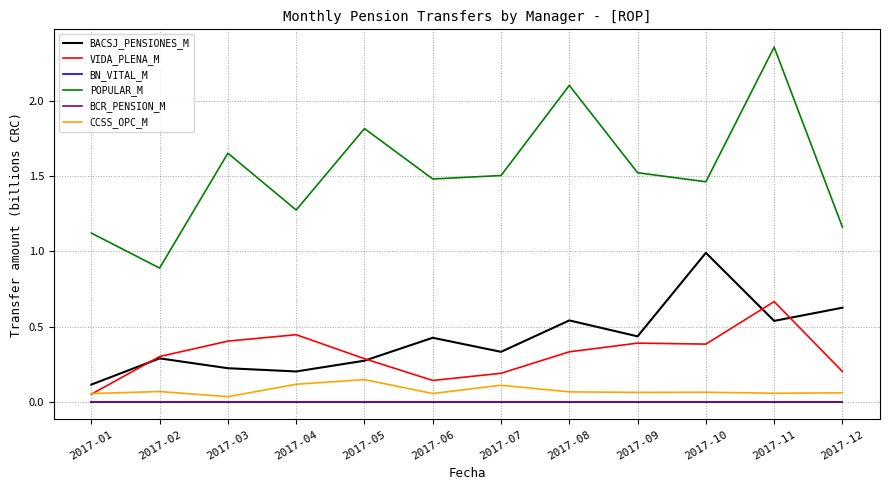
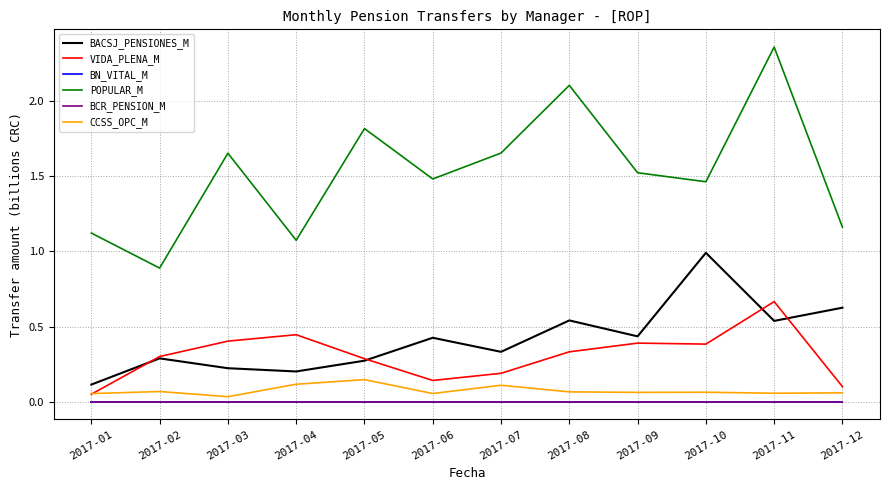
POPULAR_M, 2017-04: 1.27 -> 1.07
POPULAR_M, 2017-07: 1.50 -> 1.65
VIDA_PLENA_M, 2017-12: 0.20 -> 0.10
